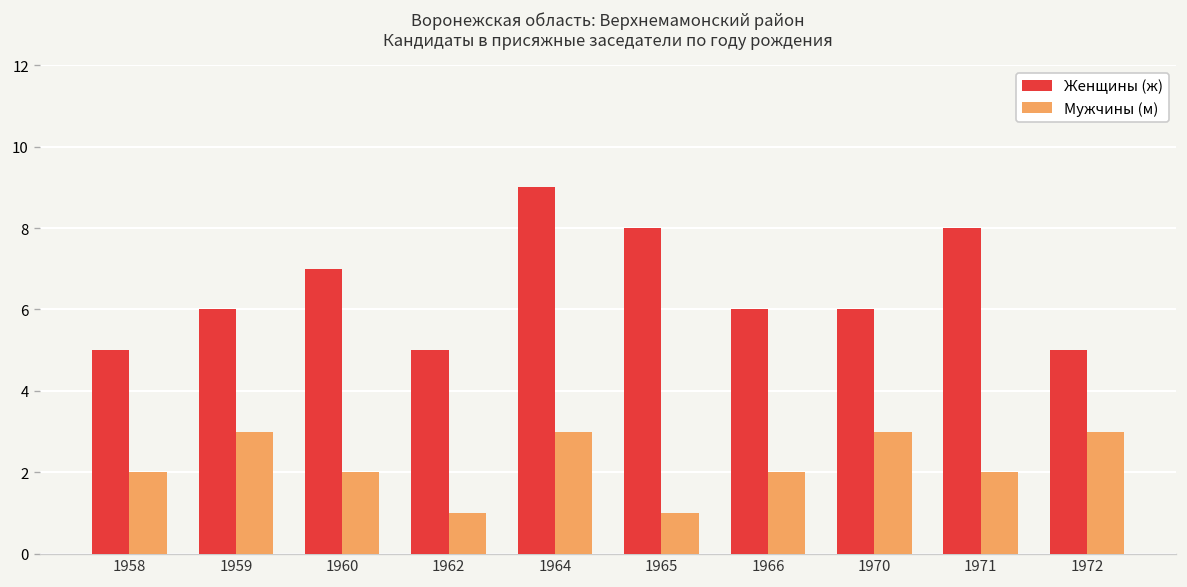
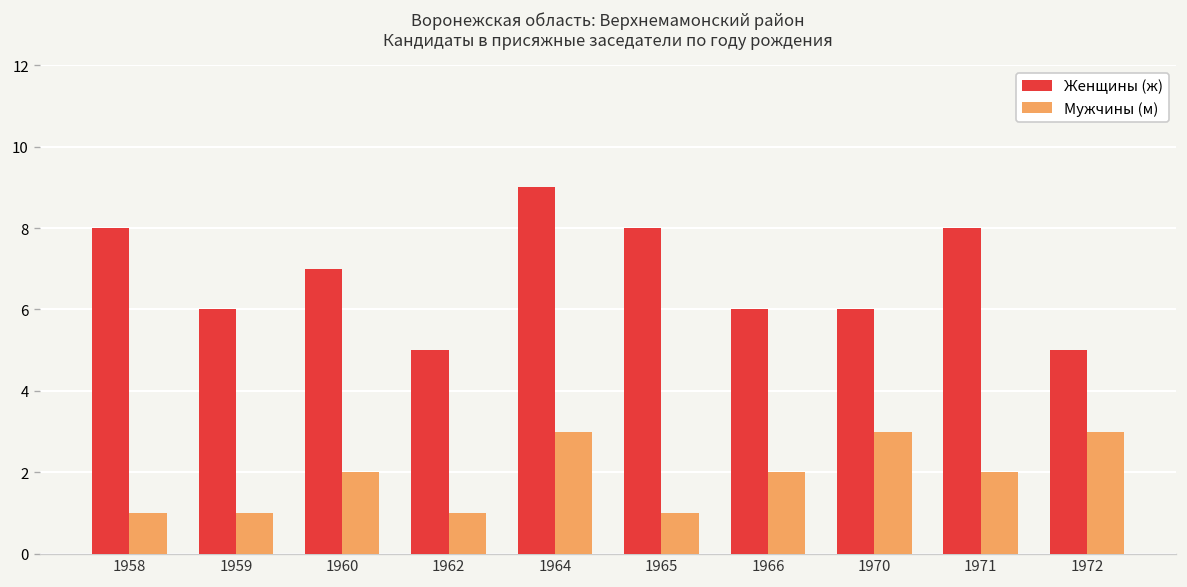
Женщины (ж), 1958: 5 -> 8
Мужчины (м), 1958: 2 -> 1
Мужчины (м), 1959: 3 -> 1
